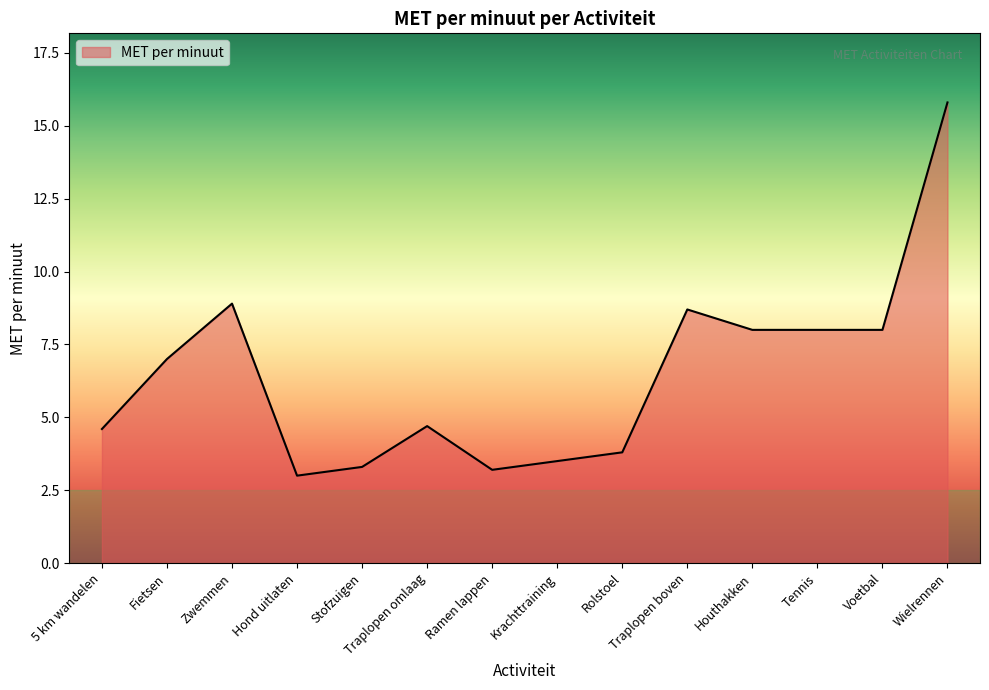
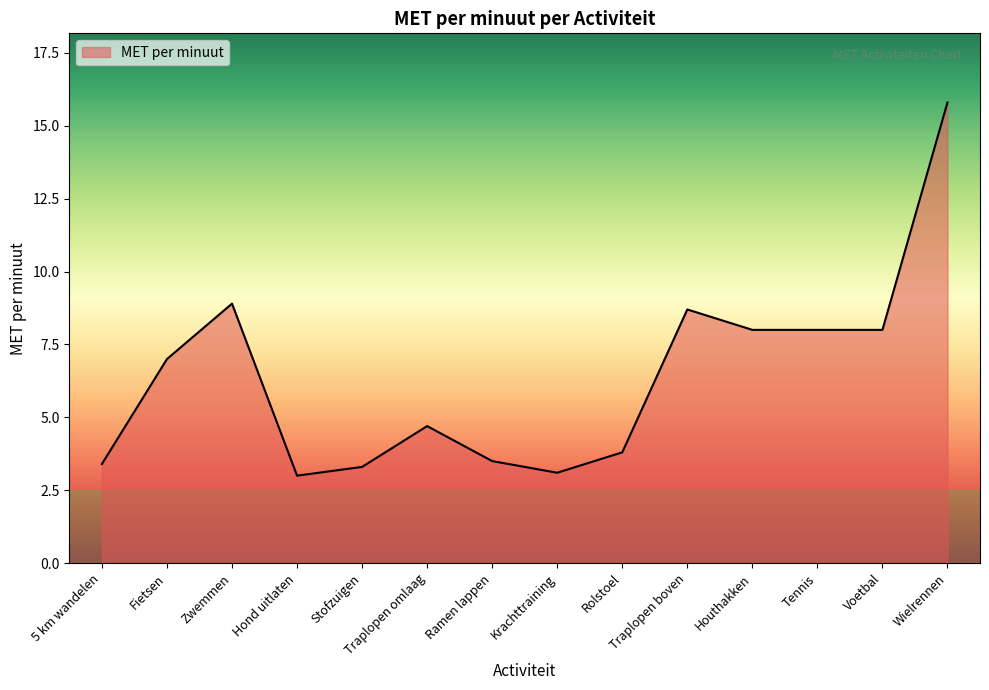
5 km wandelen: 4.6 -> 3.4
Ramen lappen: 3.2 -> 3.5
Krachttraining: 3.5 -> 3.1
